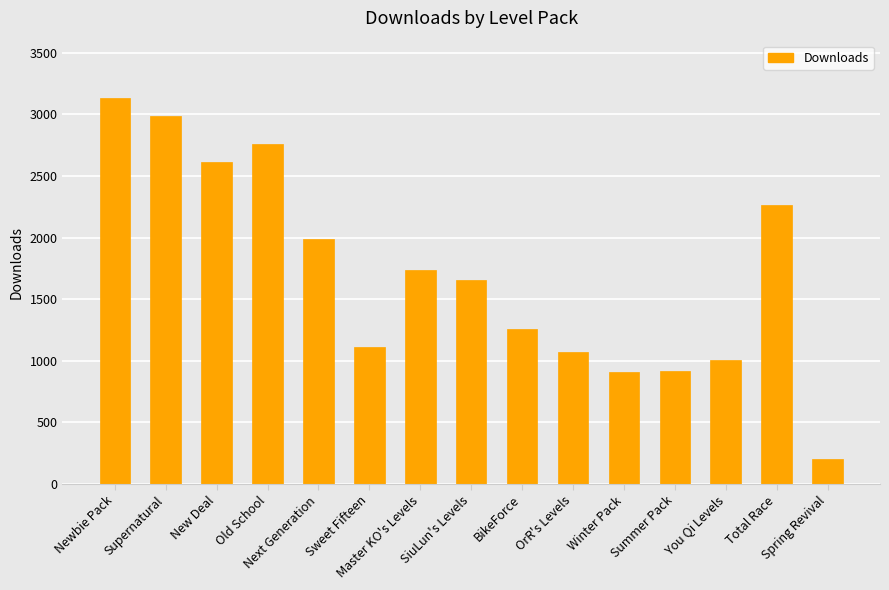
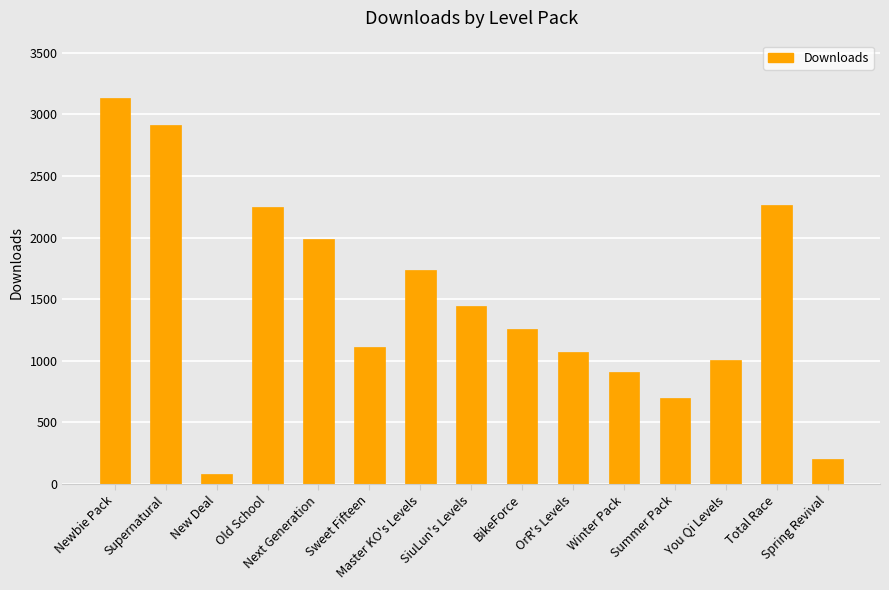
Supernatural: 2990 -> 2910
New Deal: 2620 -> 80
Old School: 2760 -> 2250
SiuLun's Levels: 1660 -> 1440
Summer Pack: 920 -> 700
